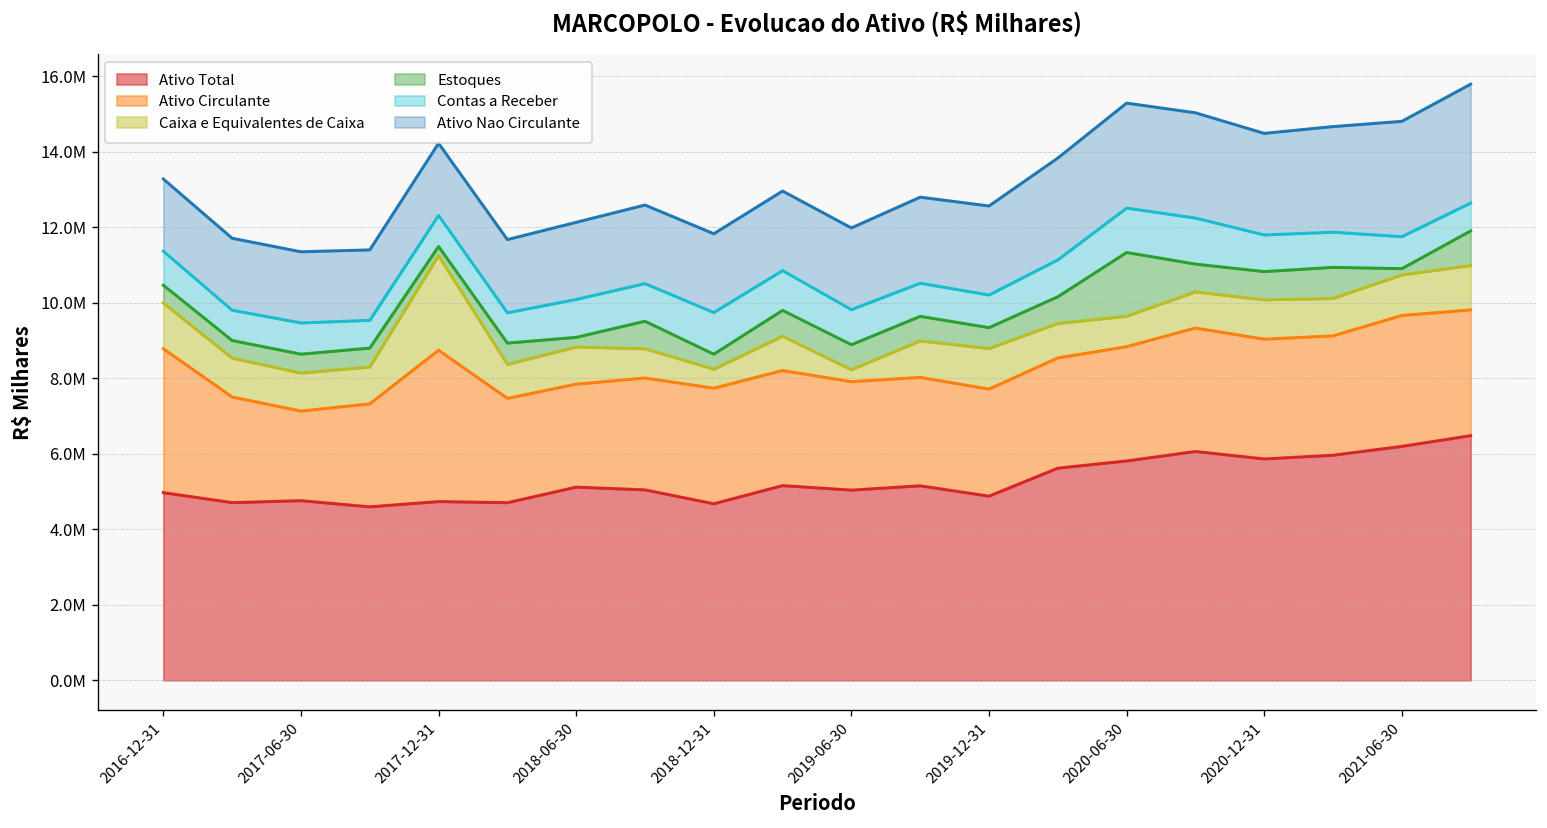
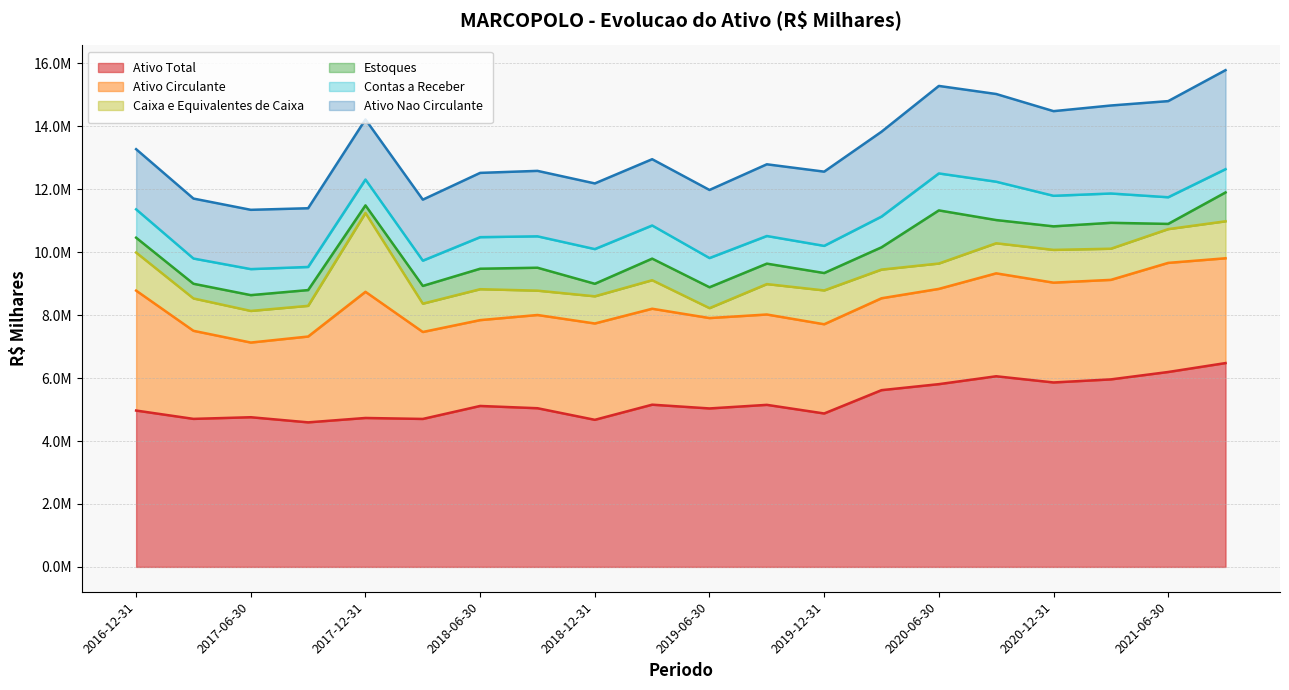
Estoques, 2018-06-30: 300000 -> 700000
Caixa e Equivalentes de Caixa, 2018-12-31: 500000 -> 900000
